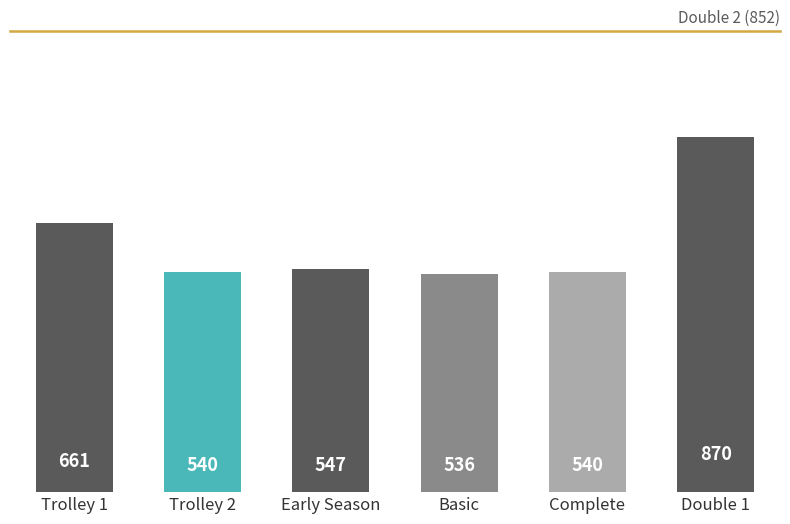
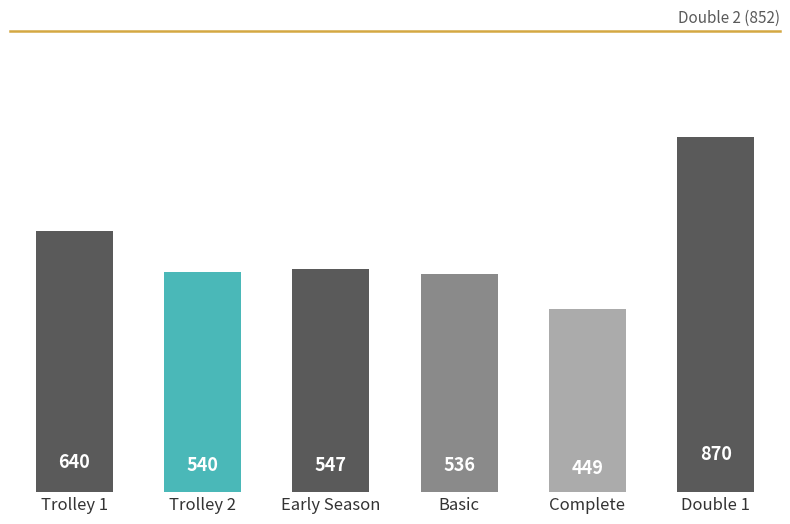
Trolley 1: 661 -> 640
Complete: 540 -> 449
